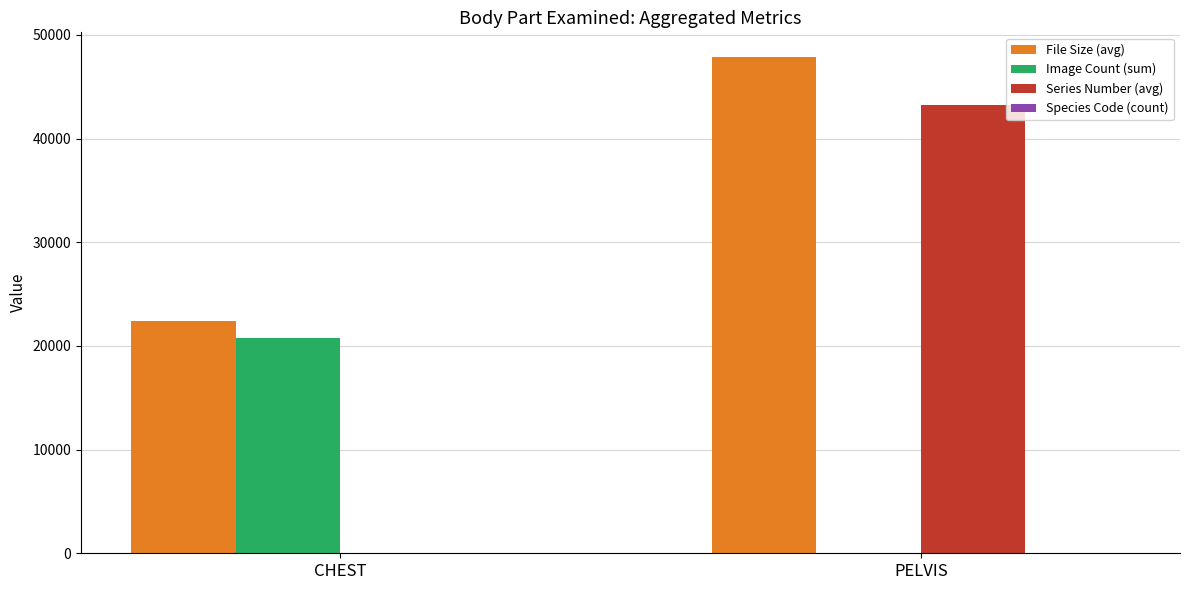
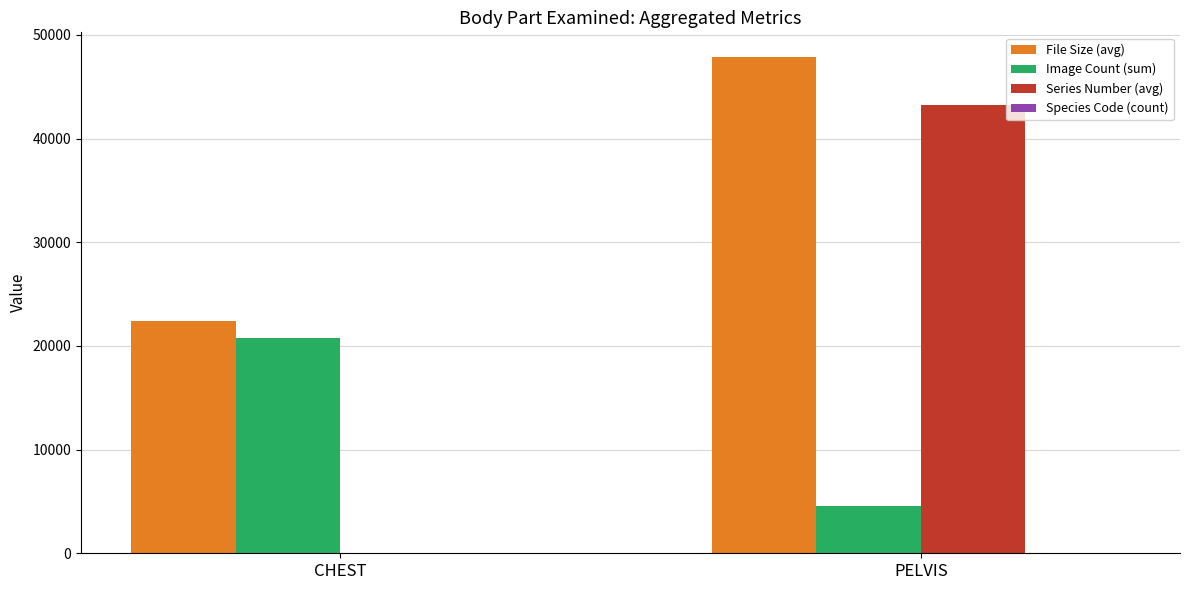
Image Count (sum), PELVIS: 0 -> 4600
